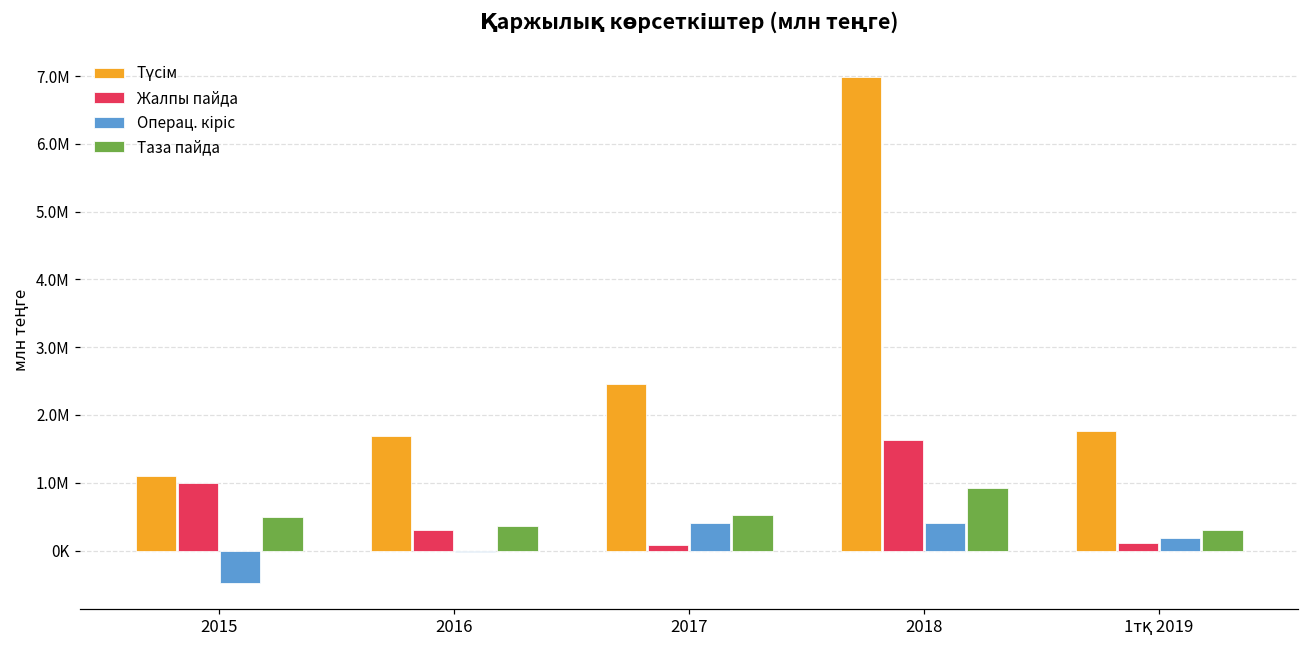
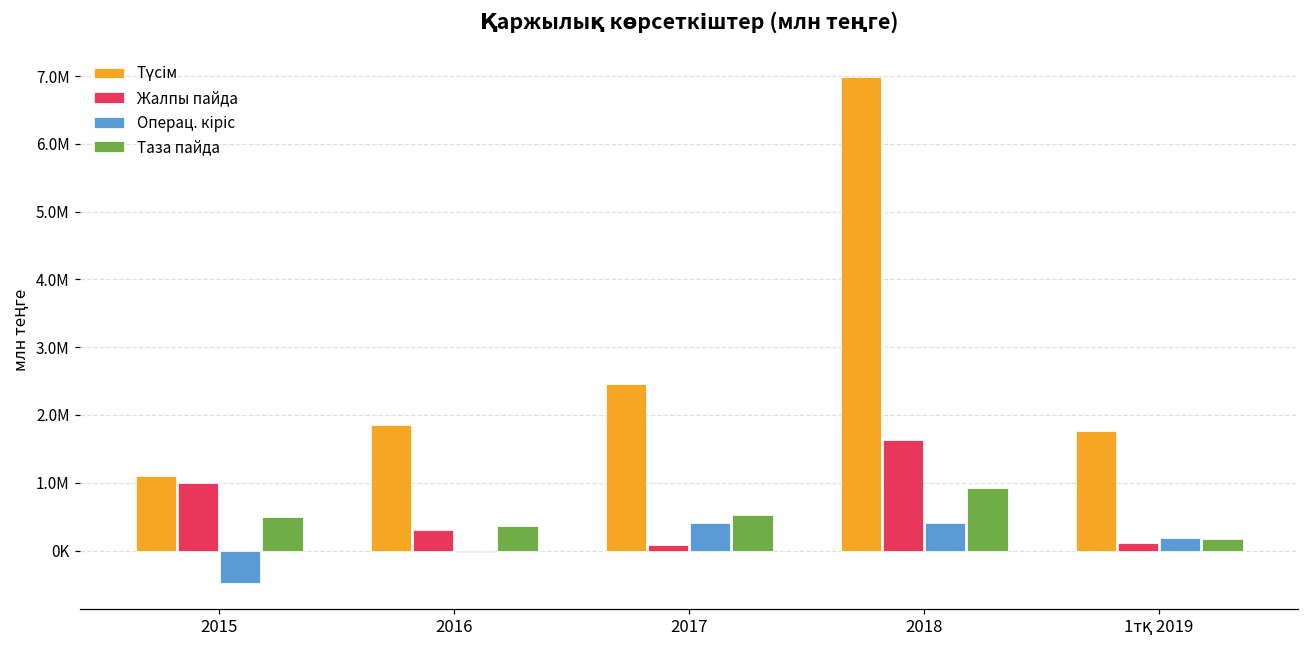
Түсім, 2016: 1700000 -> 1900000
Таза пайда, 1тқ 2019: 300000 -> 200000
